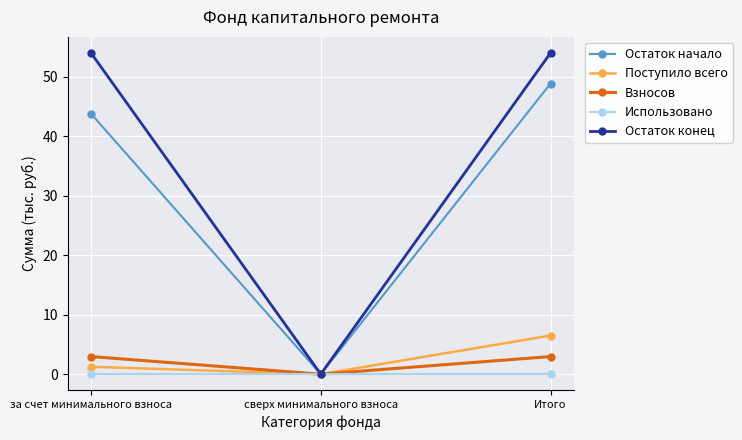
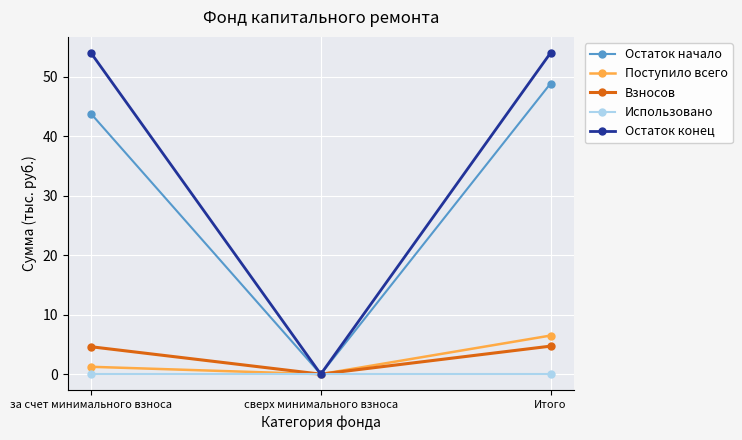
Взносов, за счет минимального взноса: 3 -> 5
Взносов, Итого: 3 -> 5
